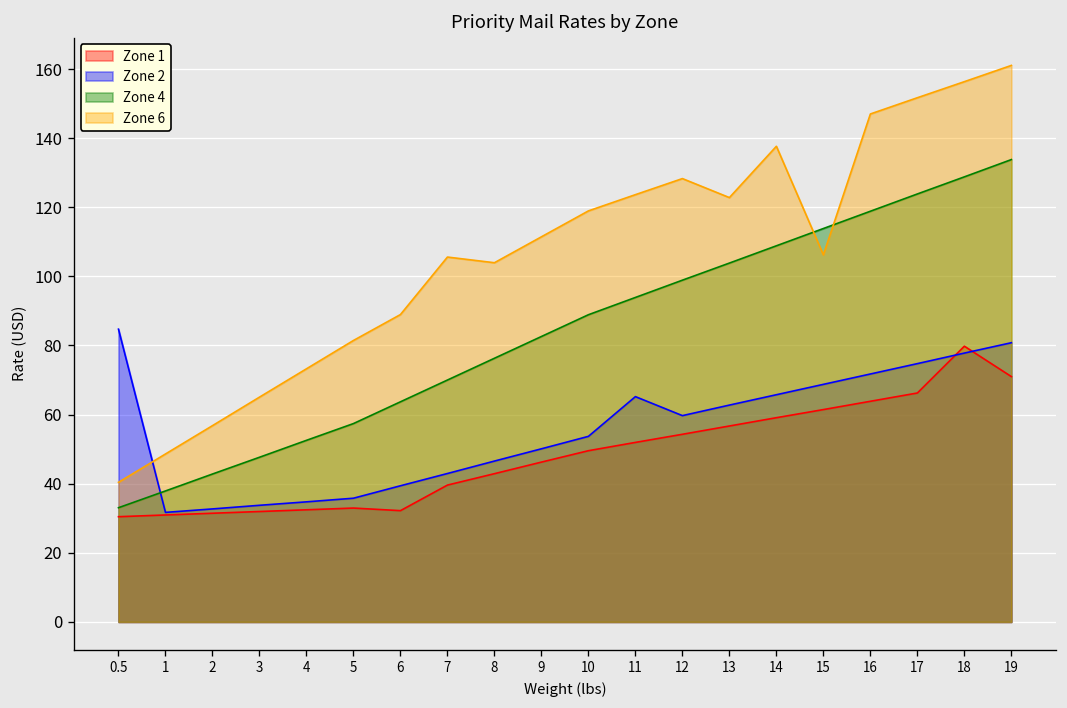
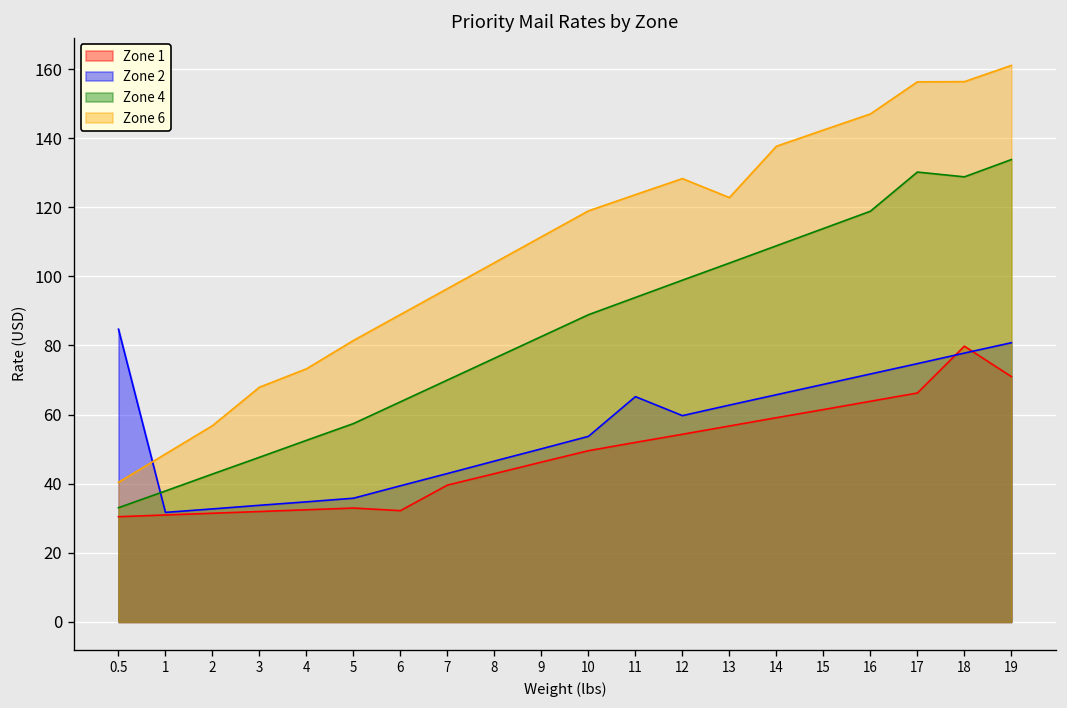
Zone 6, 3: 65 -> 68
Zone 6, 7: 106 -> 96
Zone 6, 15: 106 -> 142
Zone 4, 17: 124 -> 130
Zone 6, 17: 152 -> 156
